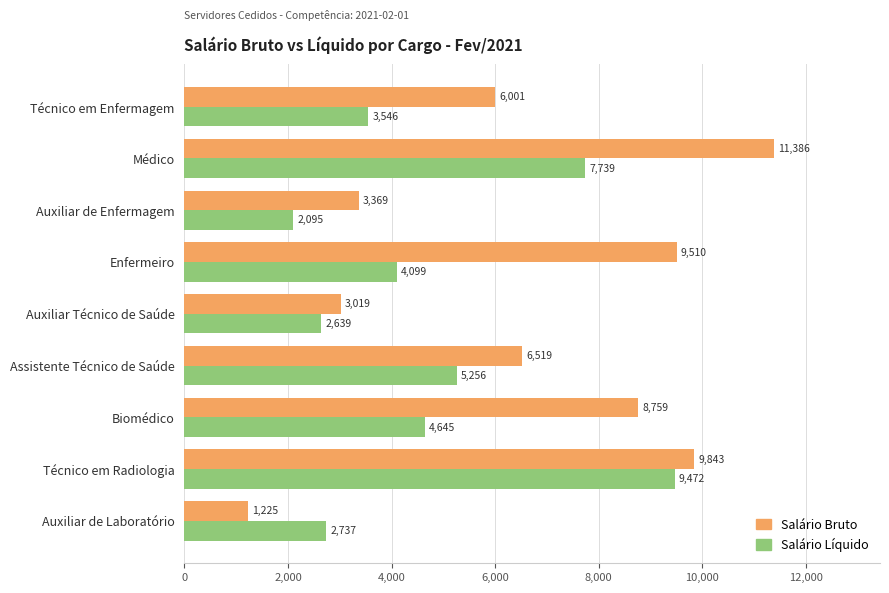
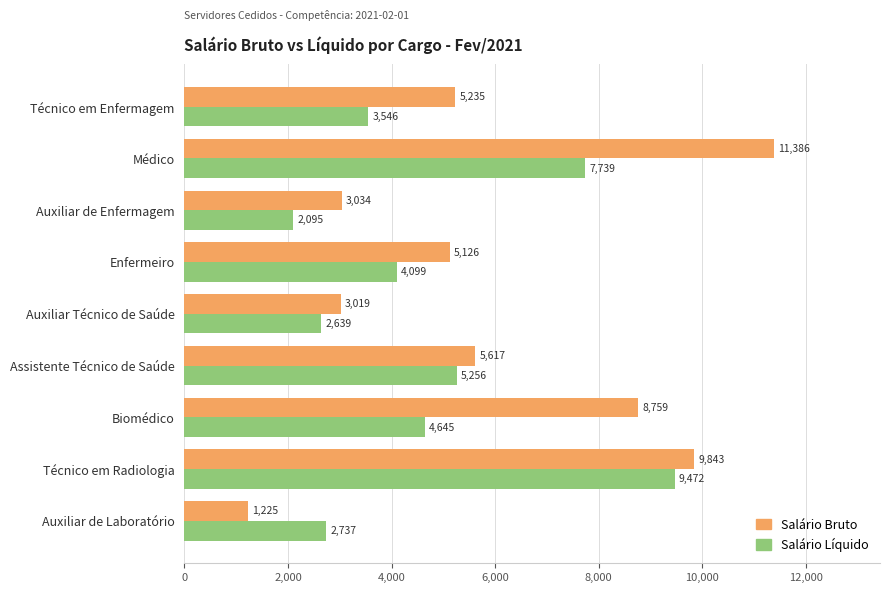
Salário Bruto, Técnico em Enfermagem: 6,001 -> 5,235
Salário Bruto, Auxiliar de Enfermagem: 3,369 -> 3,034
Salário Bruto, Enfermeiro: 9,510 -> 5,126
Salário Bruto, Assistente Técnico de Saúde: 6,519 -> 5,617
